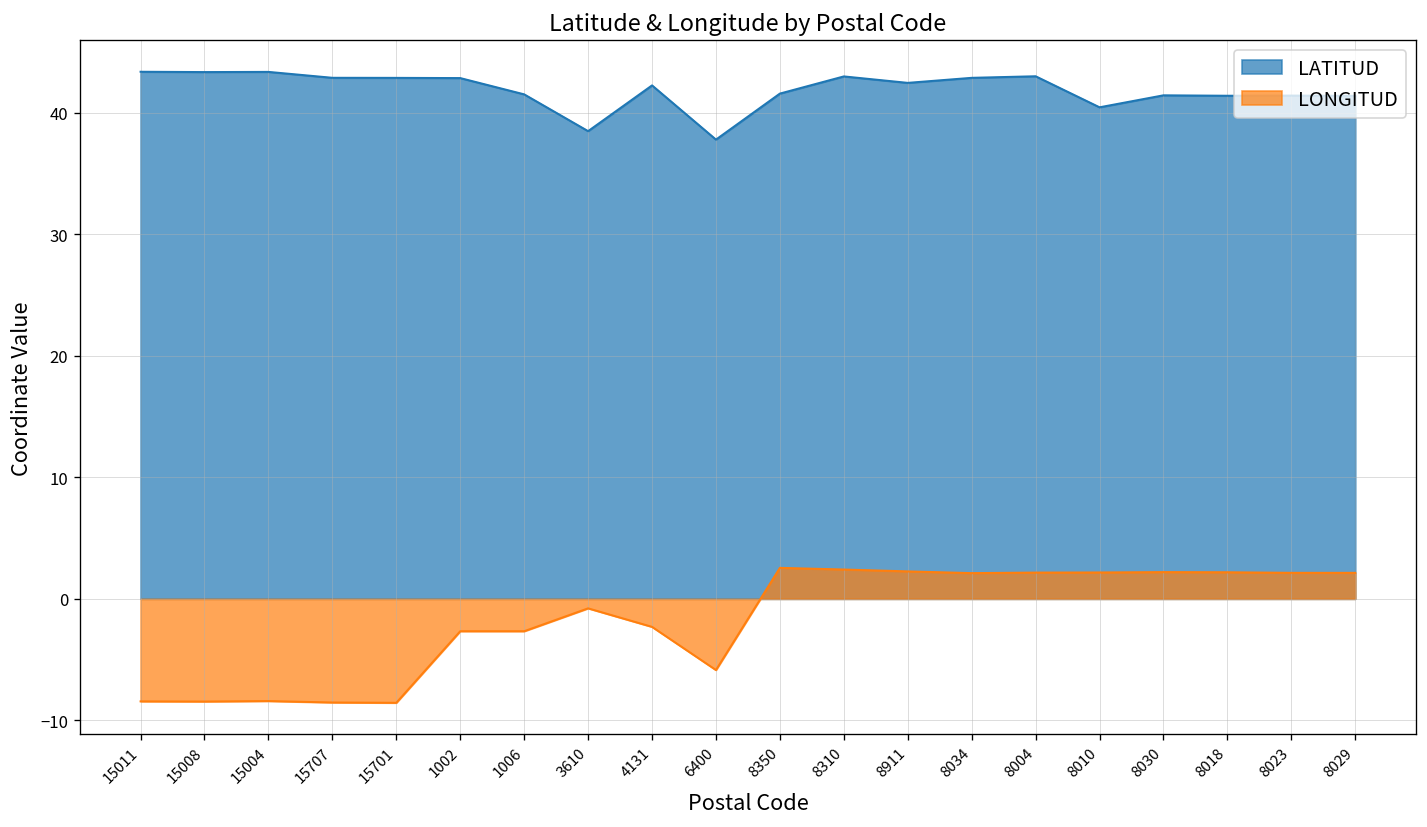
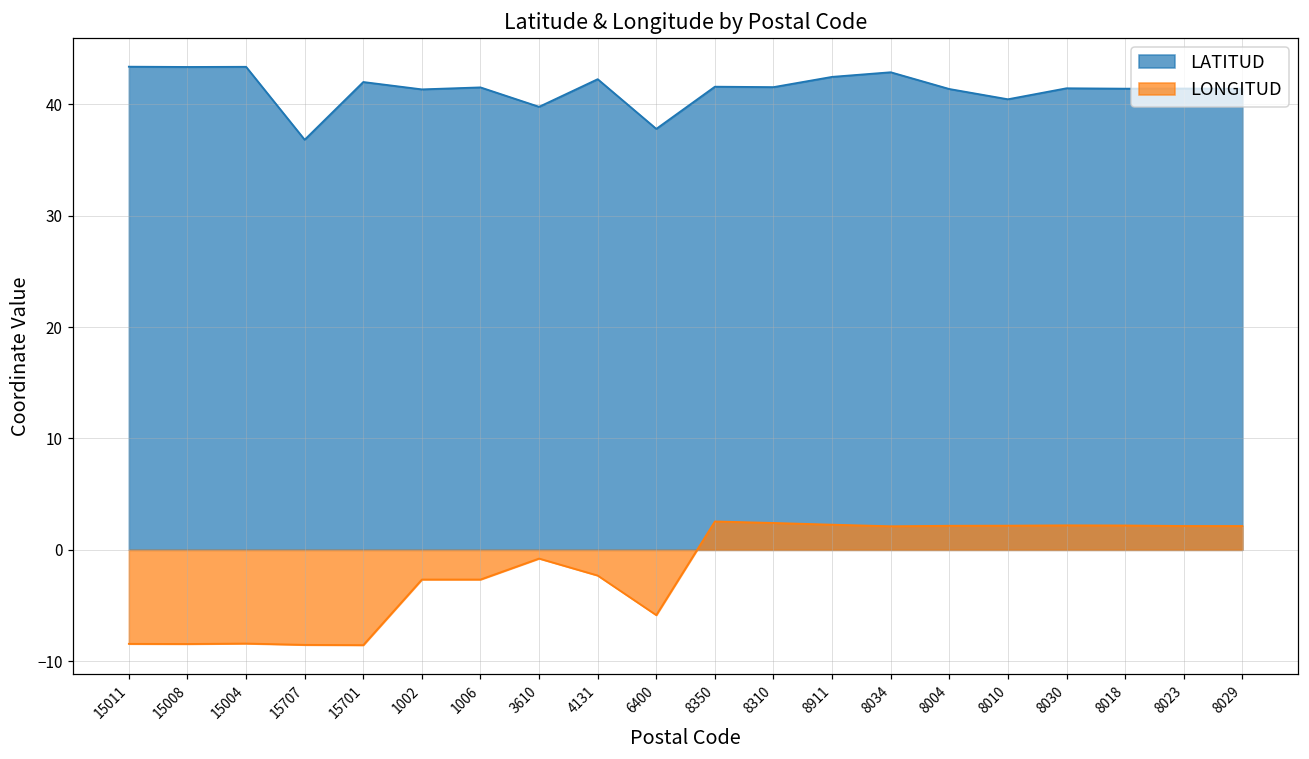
LATITUD, 15707: 42.9 -> 36.8
LATITUD, 15701: 42.9 -> 42.0
LATITUD, 1002: 42.9 -> 41.3
LATITUD, 3610: 38.5 -> 39.8
LATITUD, 8310: 43.0 -> 41.5
LATITUD, 8004: 43.0 -> 41.4
